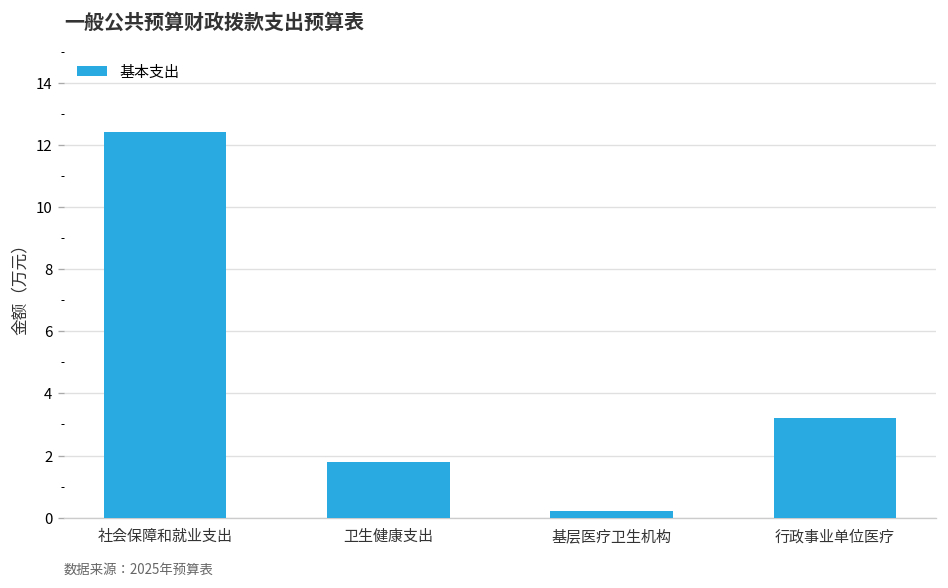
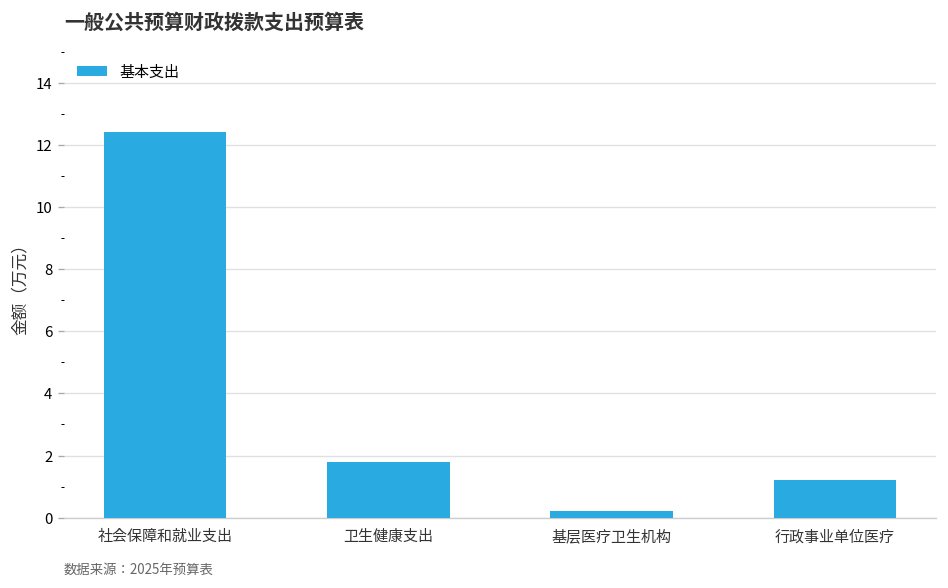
行政事业单位医疗: 3.2 -> 1.2
